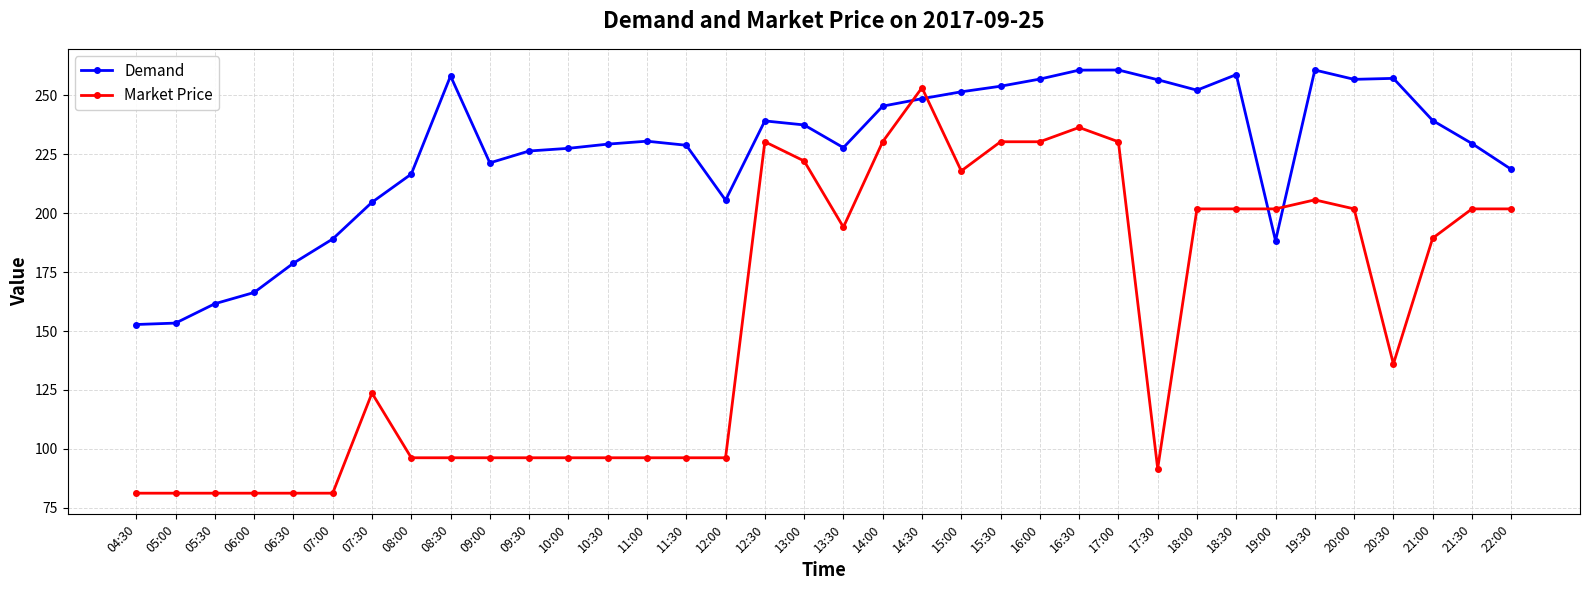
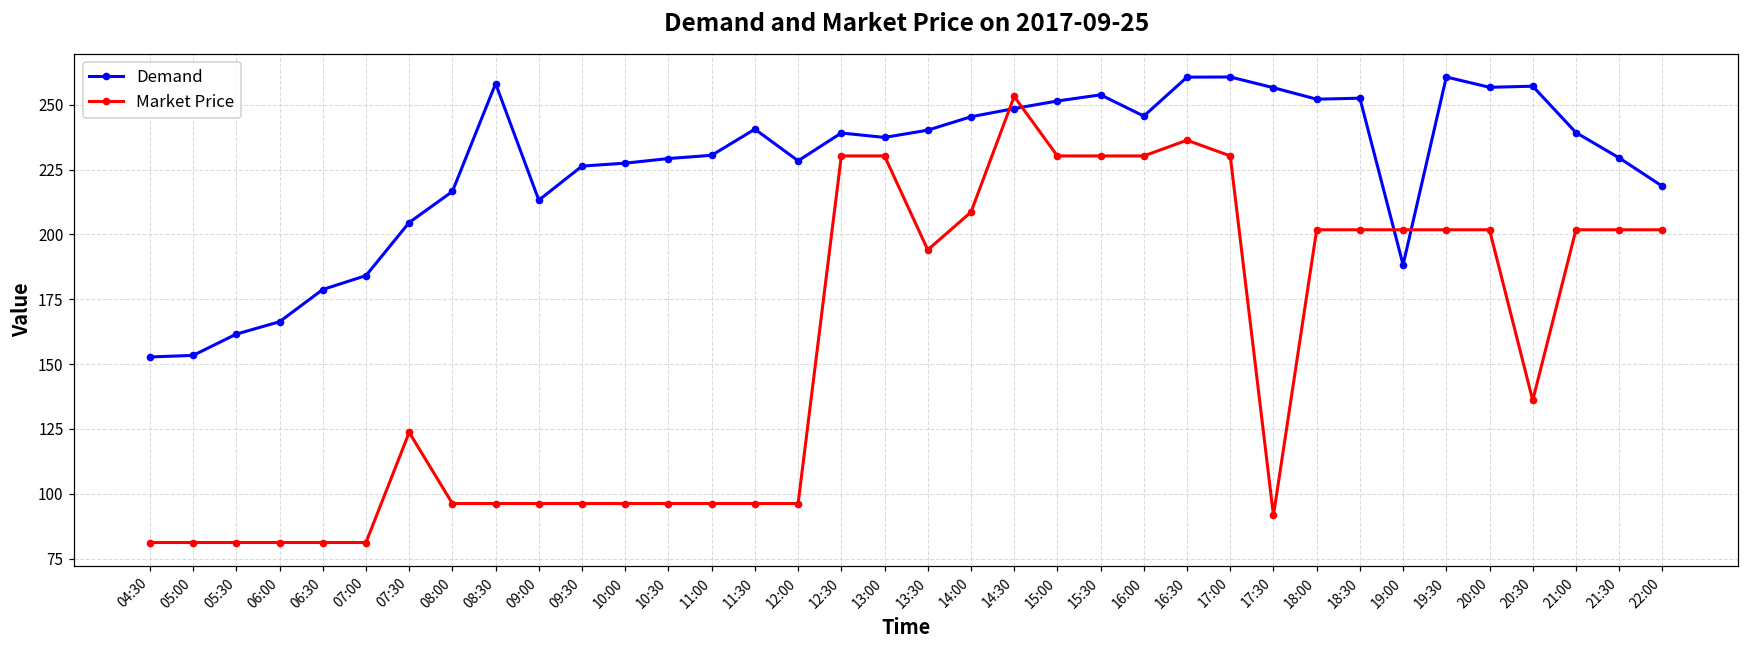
Demand, 07:00: 189 -> 184
Demand, 09:00: 221 -> 213
Demand, 11:30: 229 -> 241
Demand, 12:00: 205 -> 228
Market Price, 13:00: 222 -> 230
Demand, 13:30: 228 -> 240
Market Price, 14:00: 230 -> 209
Market Price, 15:00: 218 -> 230
Demand, 16:00: 257 -> 246
Demand, 18:30: 259 -> 253
Market Price, 19:30: 206 -> 202
Market Price, 21:00: 189 -> 202
